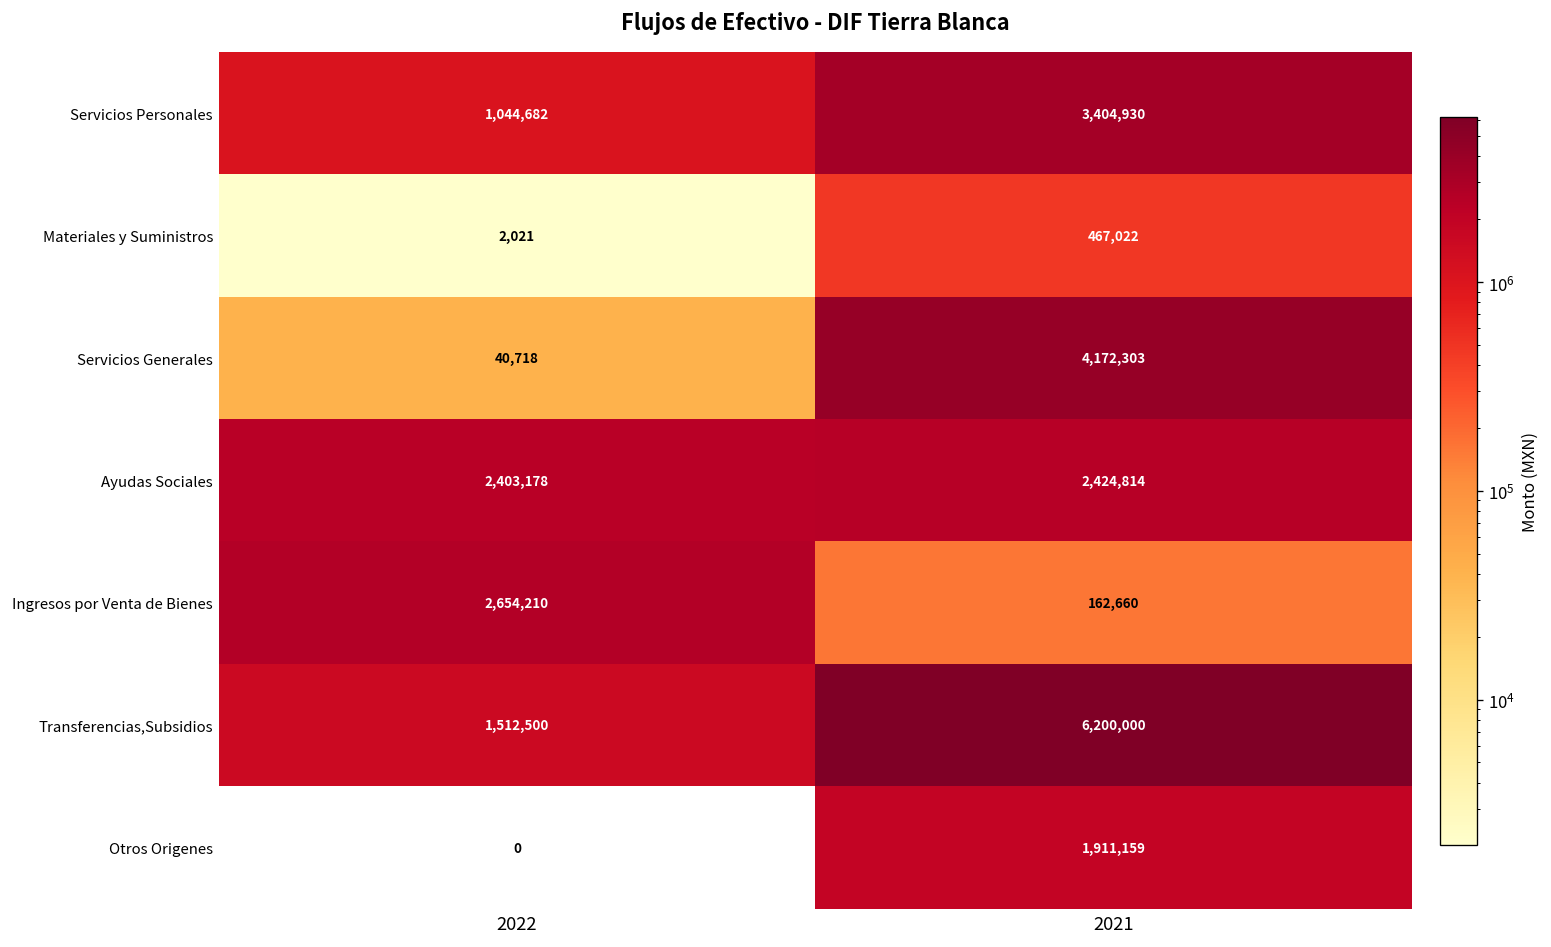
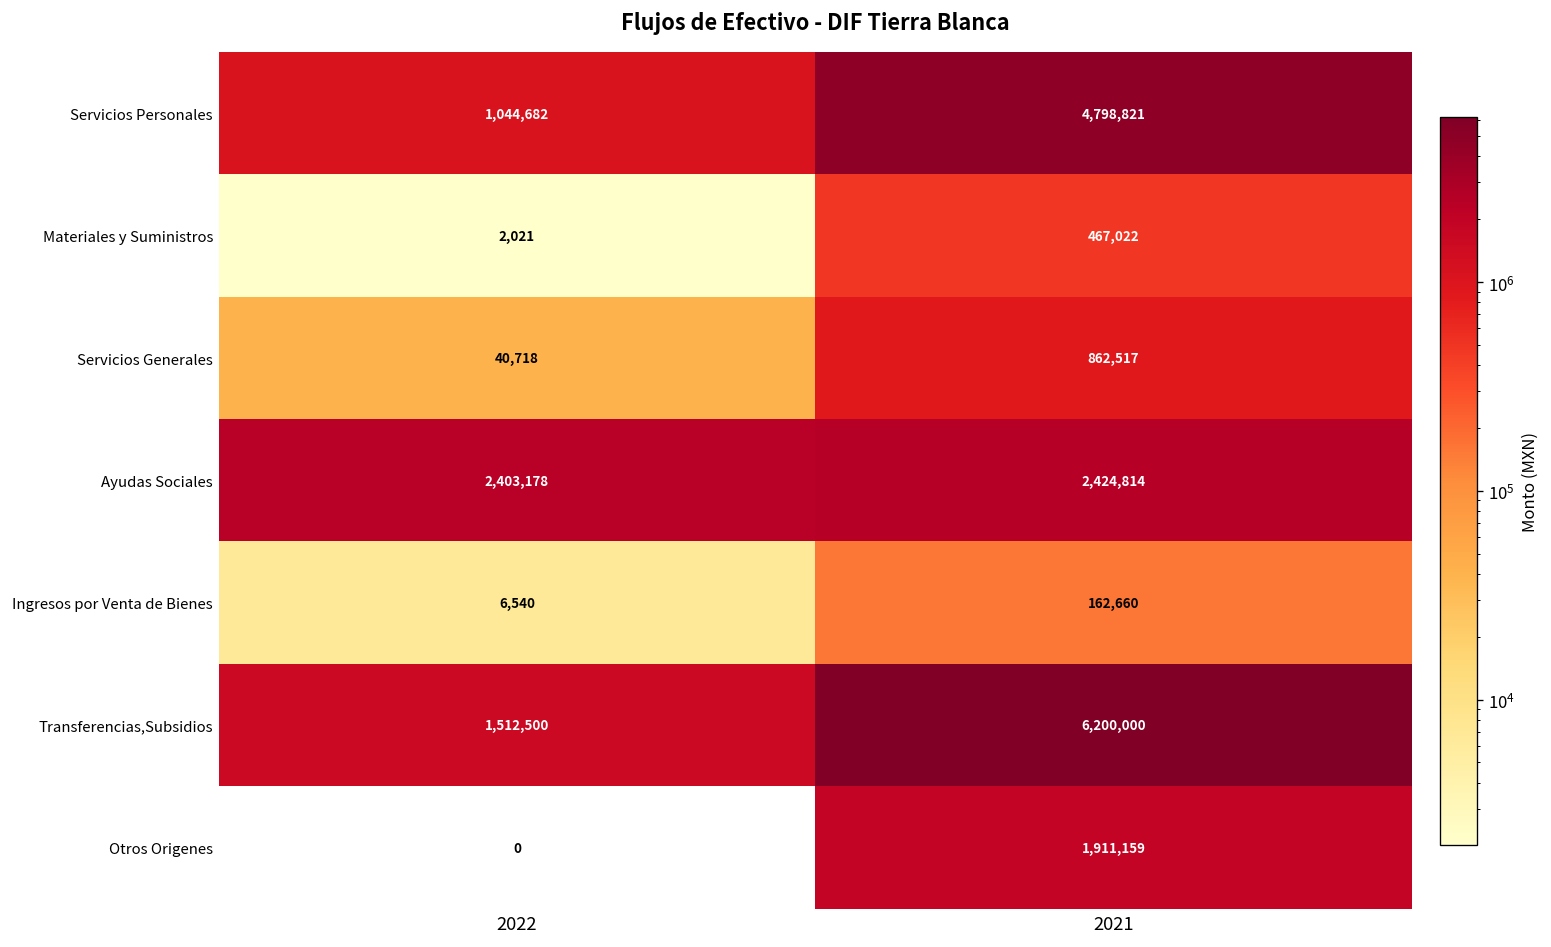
Servicios Personales, 2021: 3,404,930 -> 4,798,821
Servicios Generales, 2021: 4,172,303 -> 862,517
Ingresos por Venta de Bienes, 2022: 2,654,210 -> 6,540
